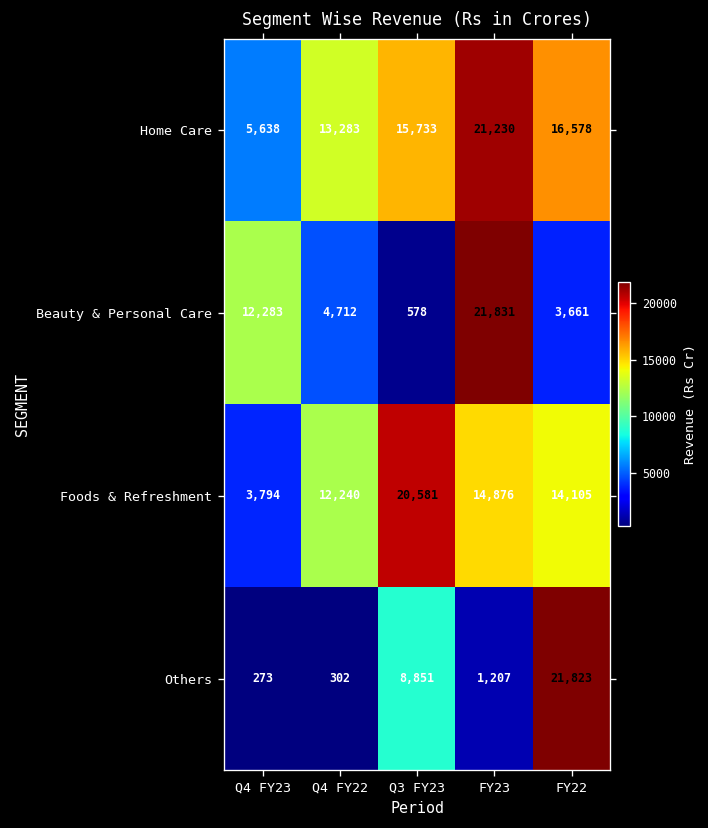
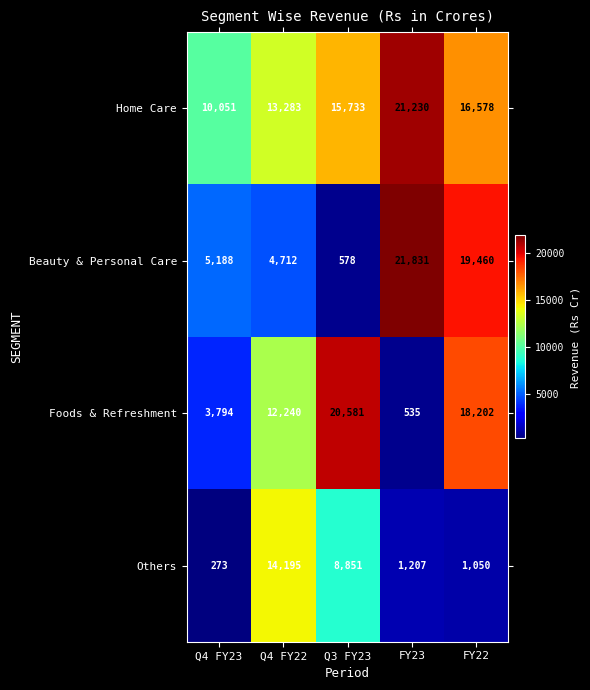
Home Care, Q4 FY23: 5,638 -> 10,051
Beauty & Personal Care, Q4 FY23: 12,283 -> 5,188
Beauty & Personal Care, FY22: 3,661 -> 19,460
Foods & Refreshment, FY23: 14,876 -> 535
Foods & Refreshment, FY22: 14,105 -> 18,202
Others, Q4 FY22: 302 -> 14,195
Others, FY22: 21,823 -> 1,050
